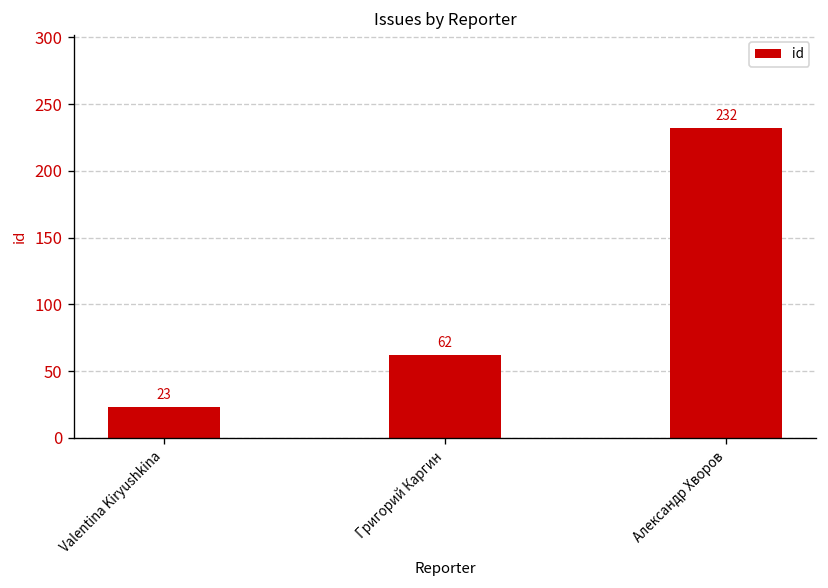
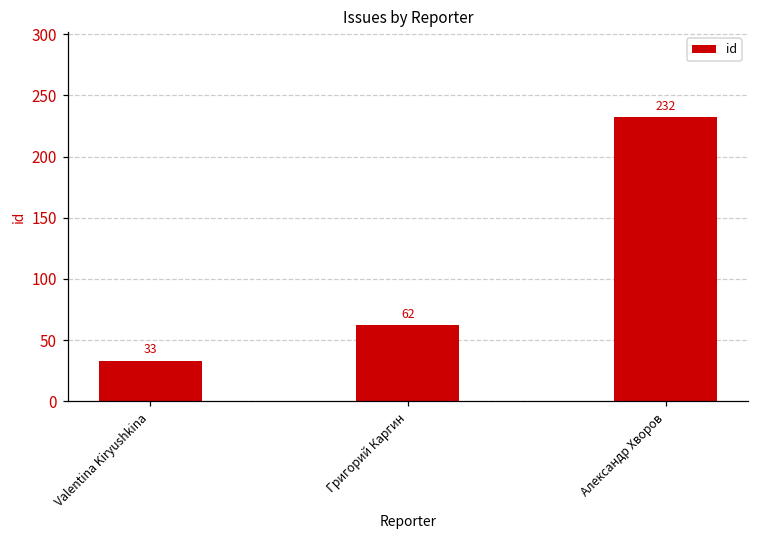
Valentina Kiryushkina: 23 -> 33
